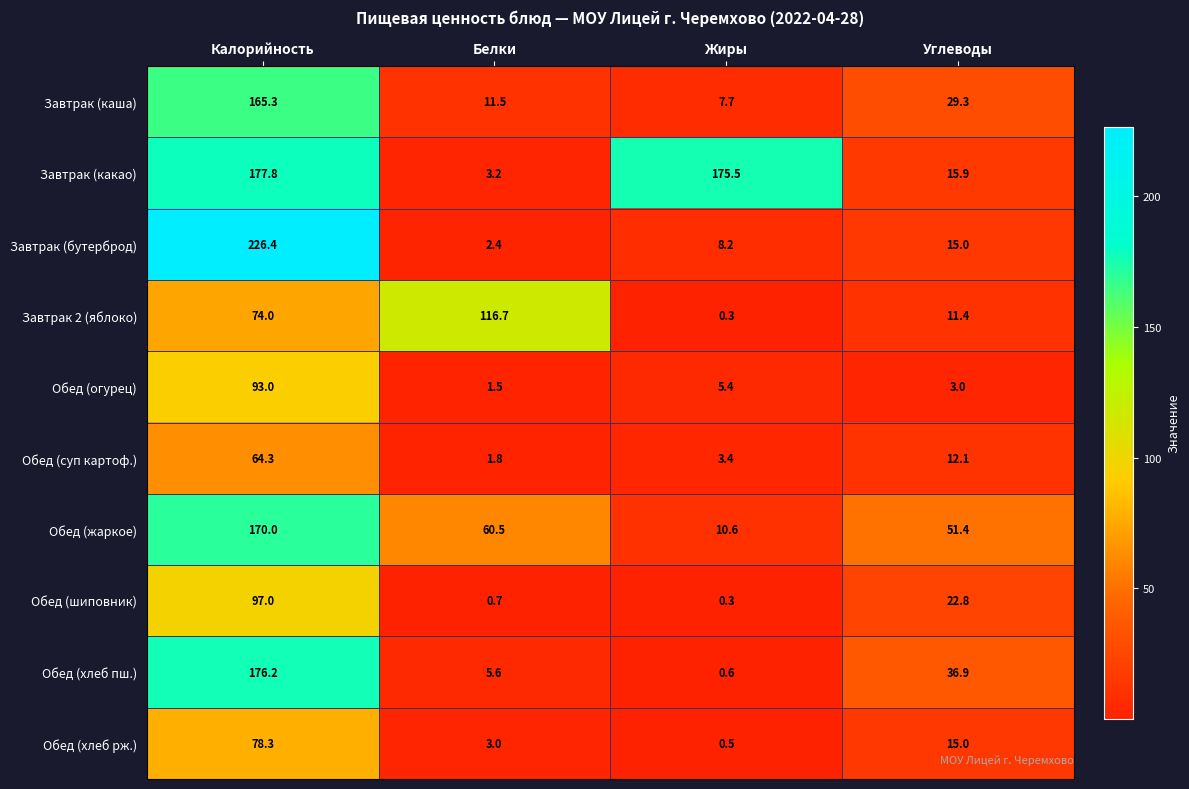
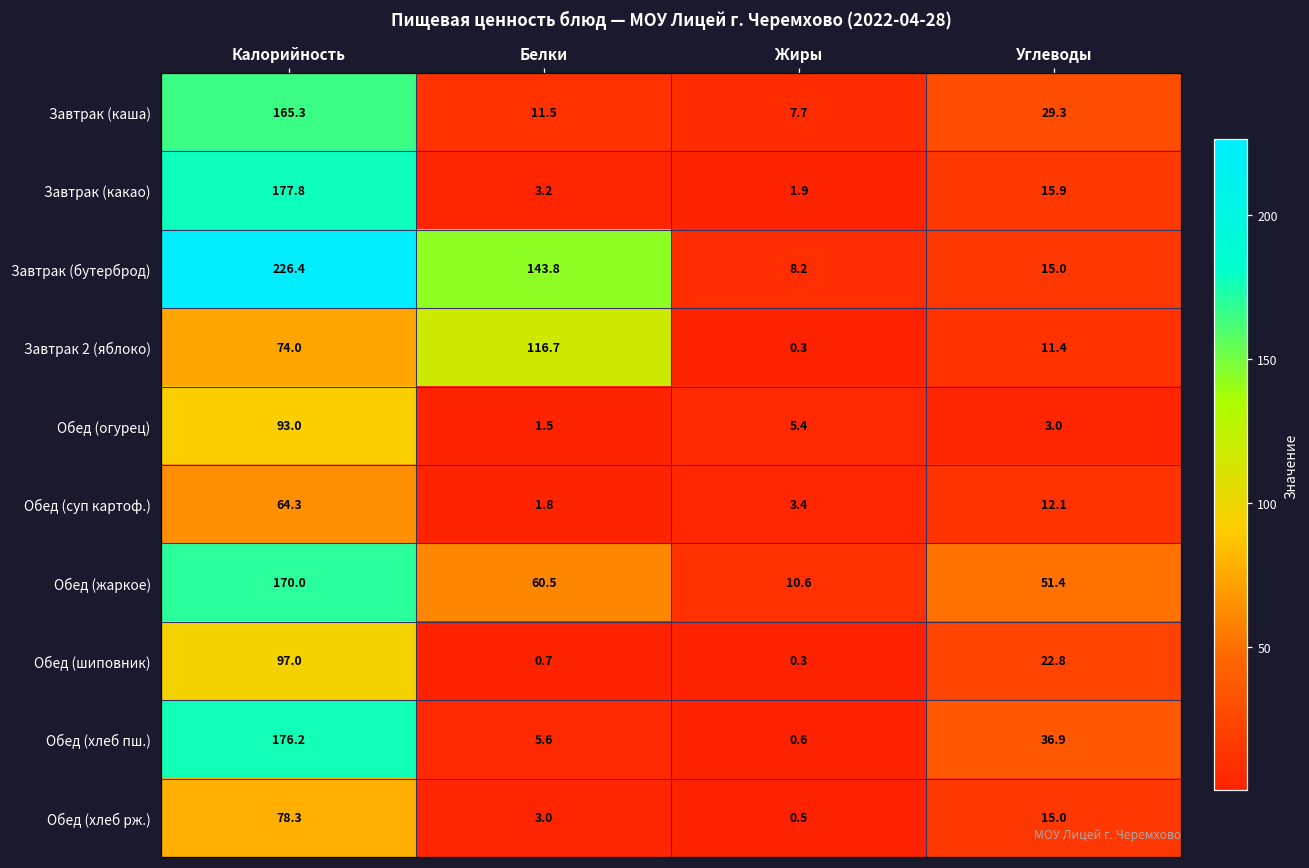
Завтрак (какао), Жиры: 175.5 -> 1.9
Завтрак (бутерброд), Белки: 2.4 -> 143.8
